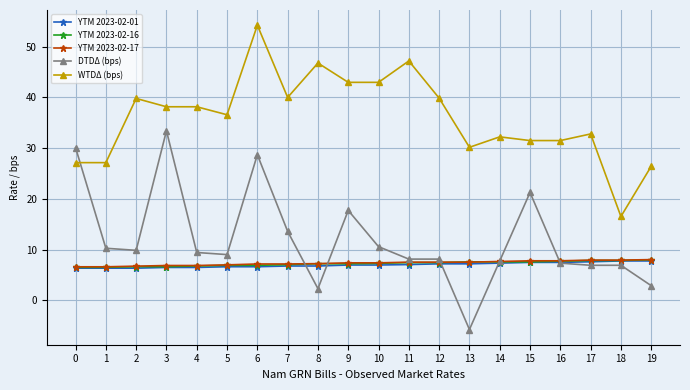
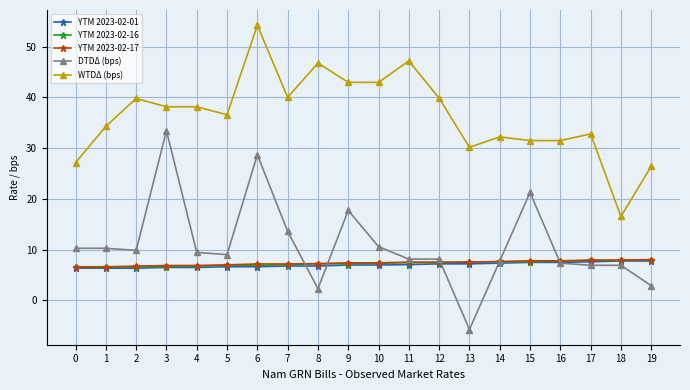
DTDΔ (bps), 0: 30 -> 10
WTDΔ (bps), 1: 27 -> 34
